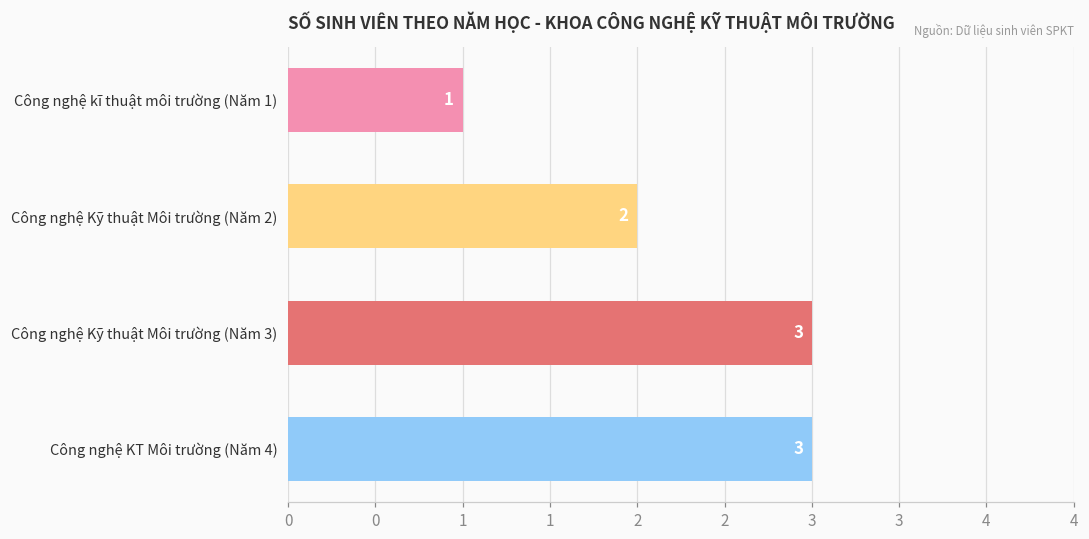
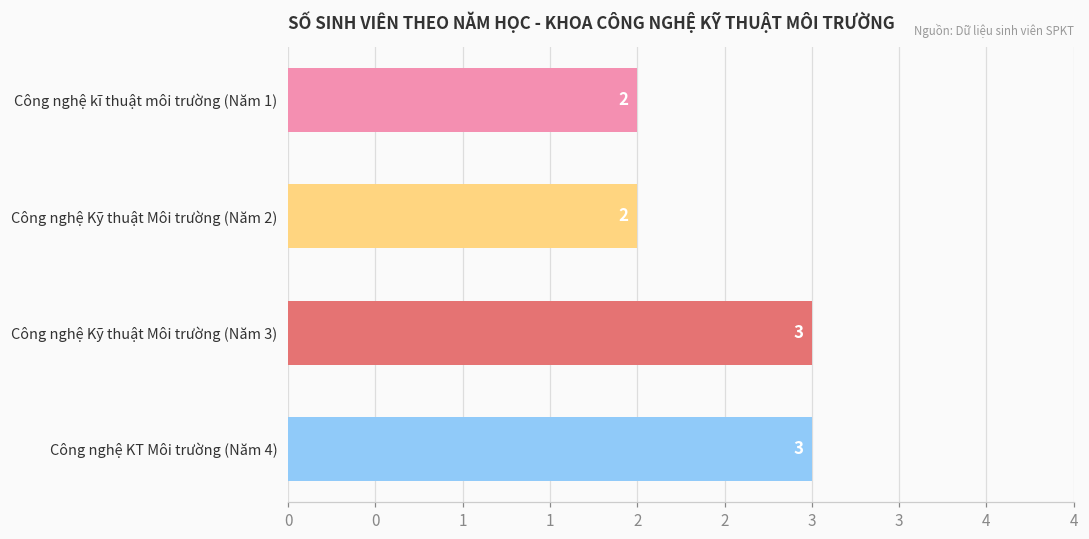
Công nghệ kĩ thuật môi trường (Năm 1): 1 -> 2
